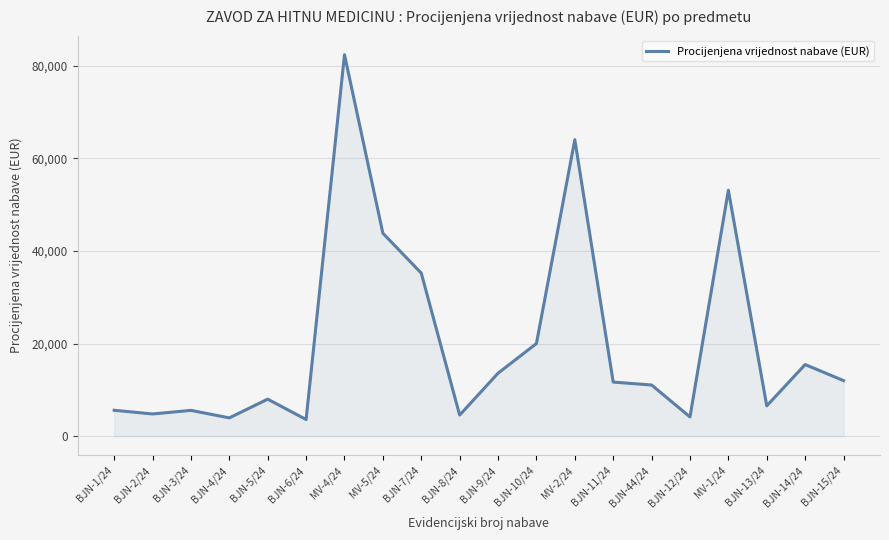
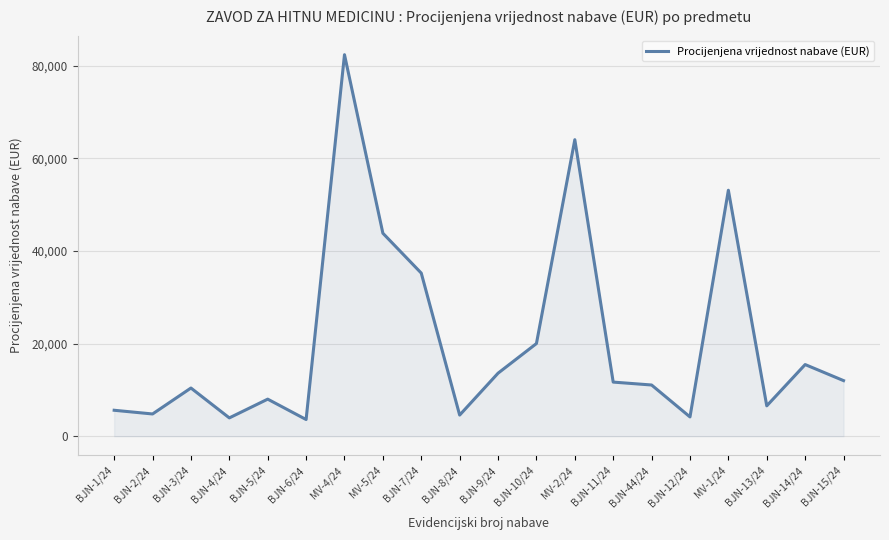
BJN-3/24: 6,000 -> 10,000
